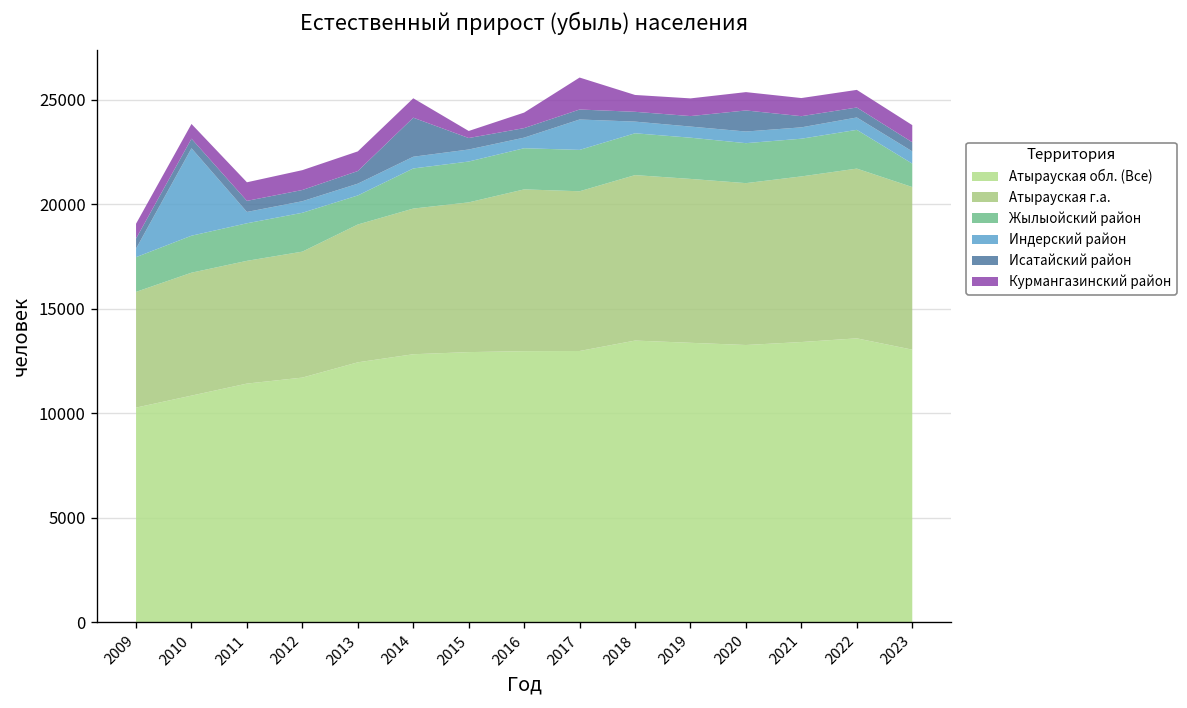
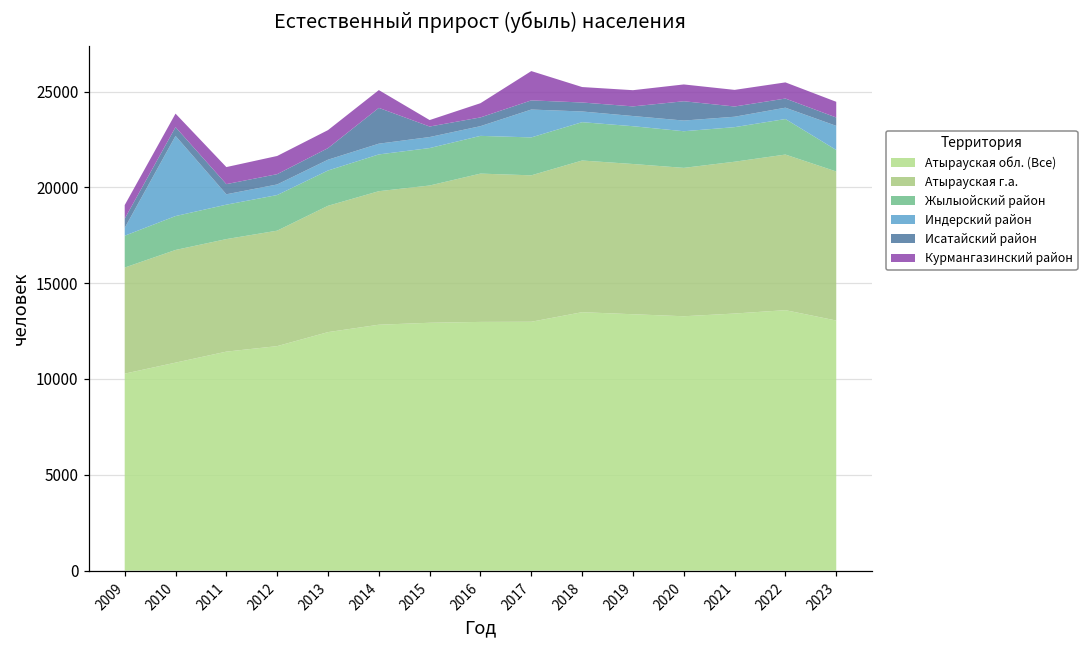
Жылыойский район, 2013: 1400 -> 1800
Индерский район, 2023: 600 -> 1300
